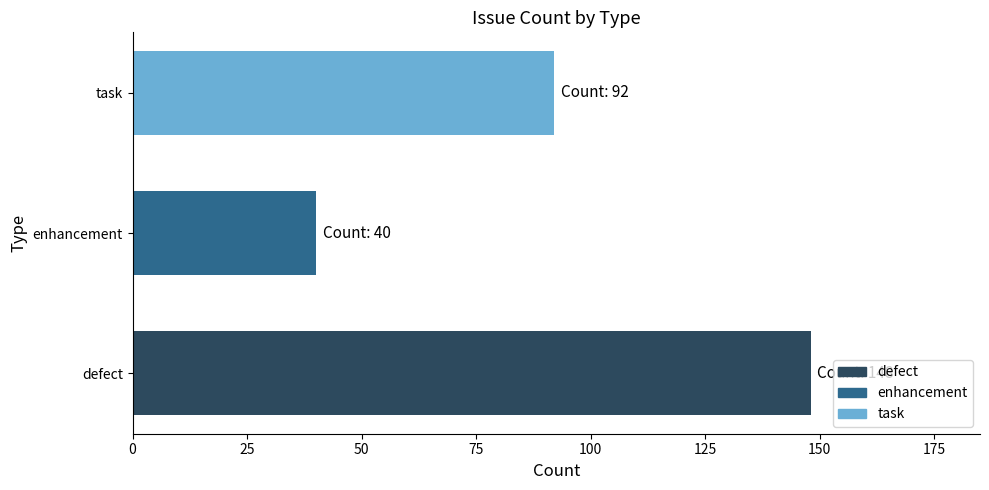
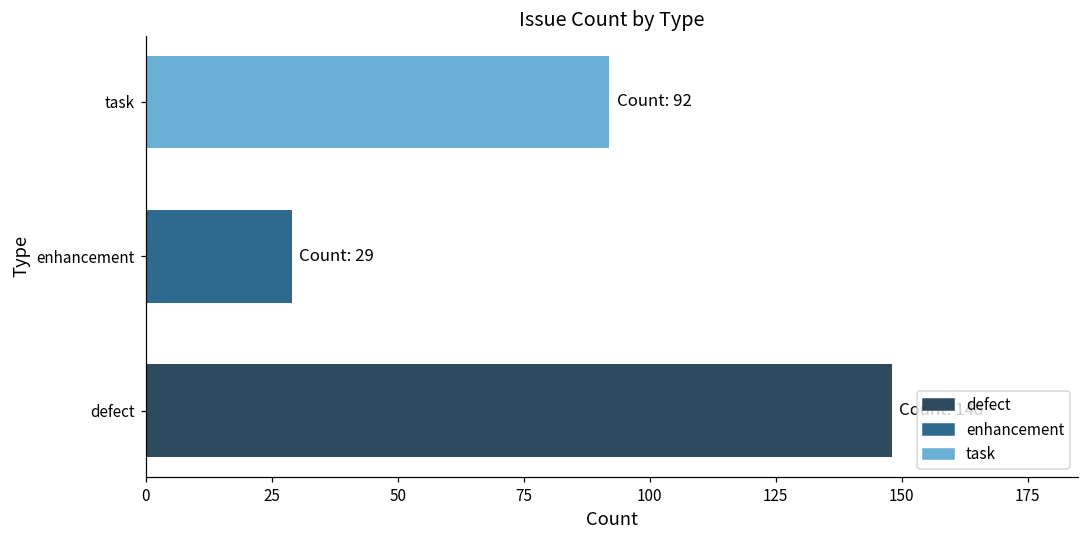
enhancement: 40 -> 29
